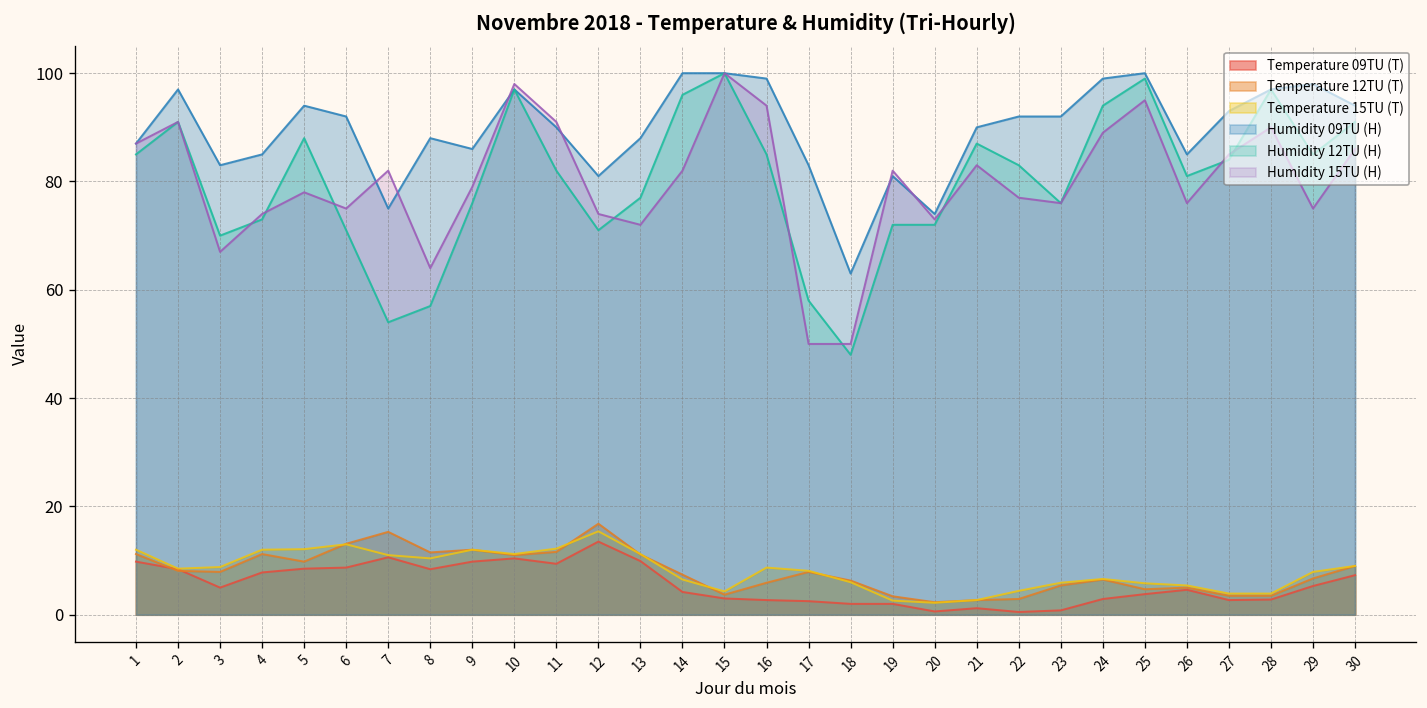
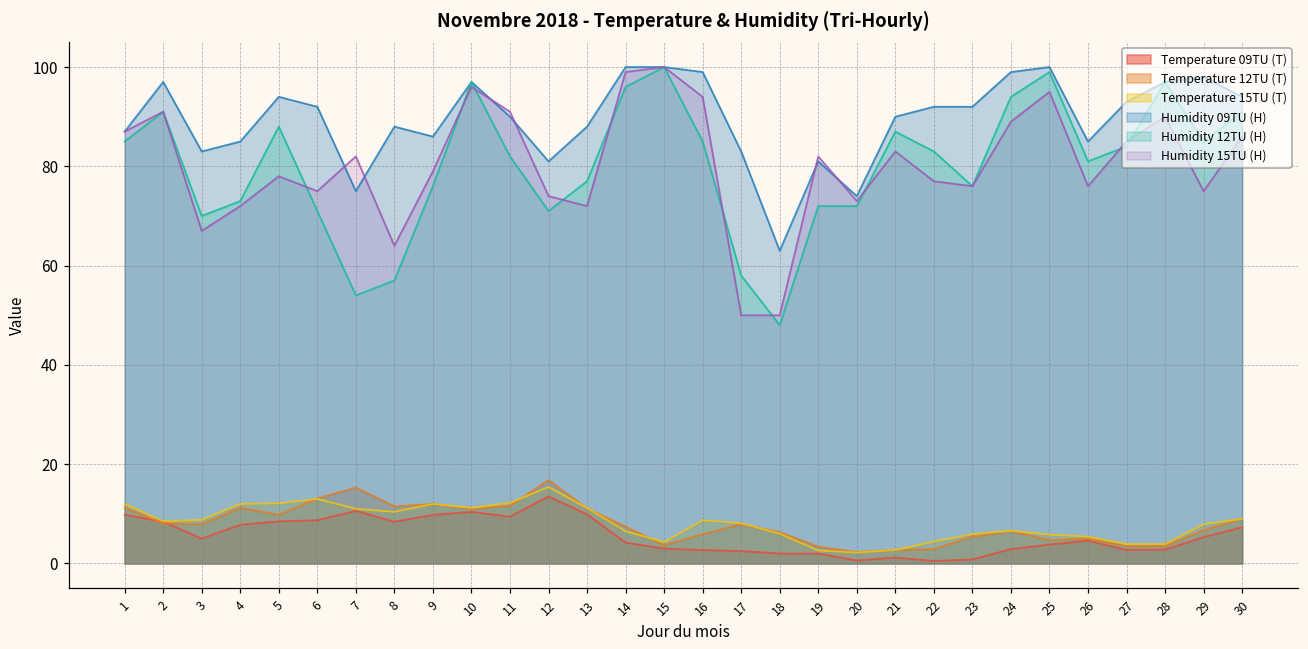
Humidity 15TU (H), 4: 74 -> 72
Humidity 15TU (H), 10: 98 -> 96
Humidity 15TU (H), 14: 82 -> 99
